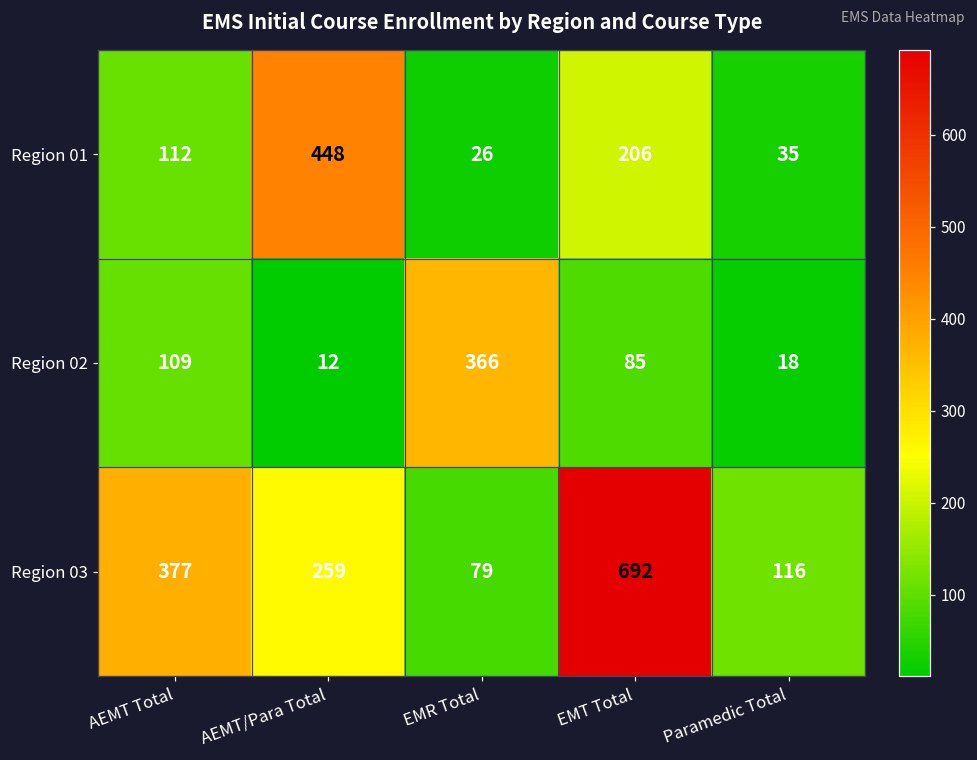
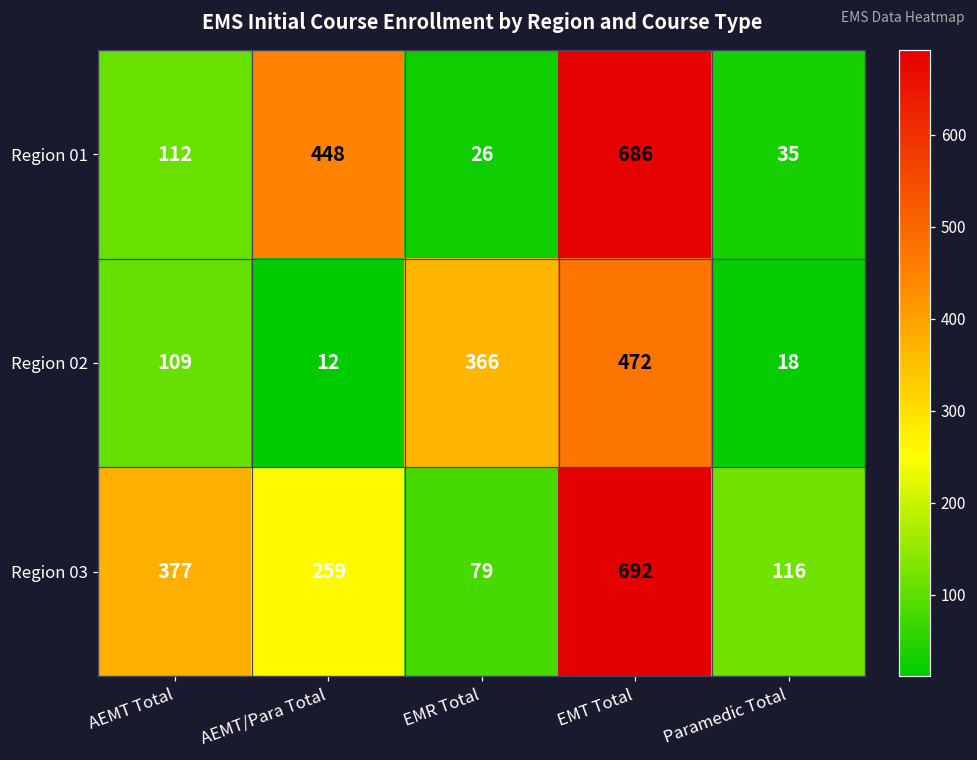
Region 01, EMT Total: 206 -> 686
Region 02, EMT Total: 85 -> 472
